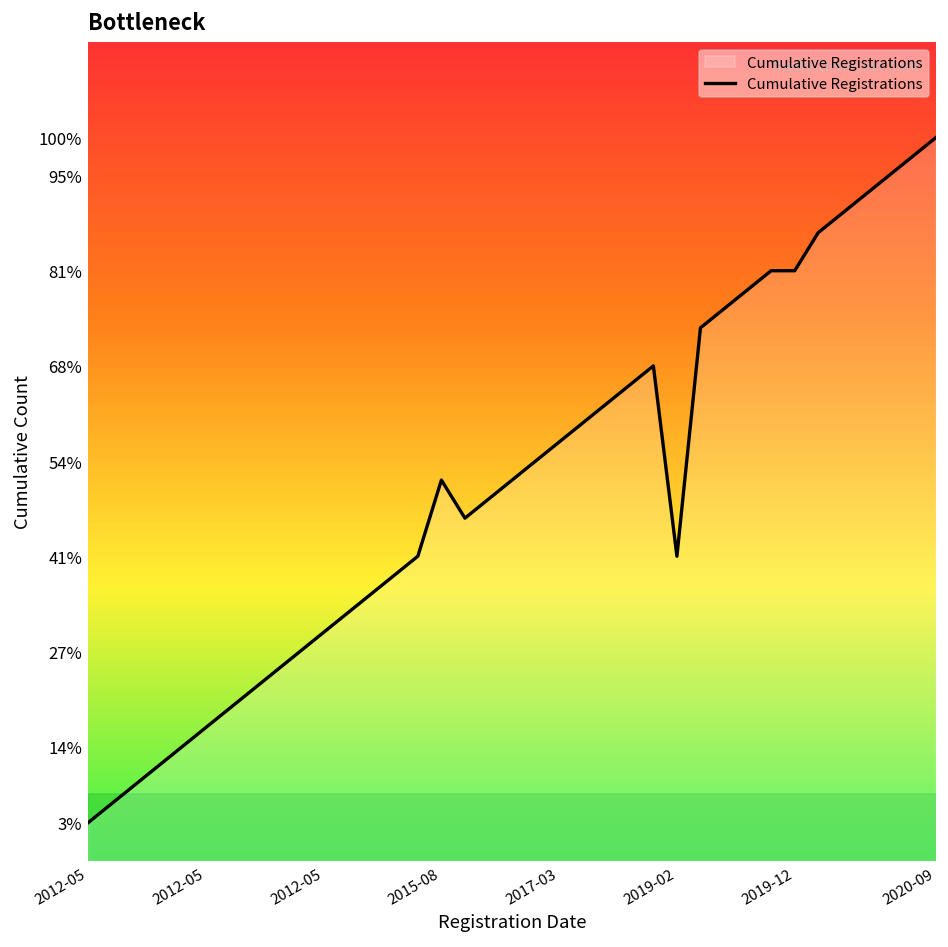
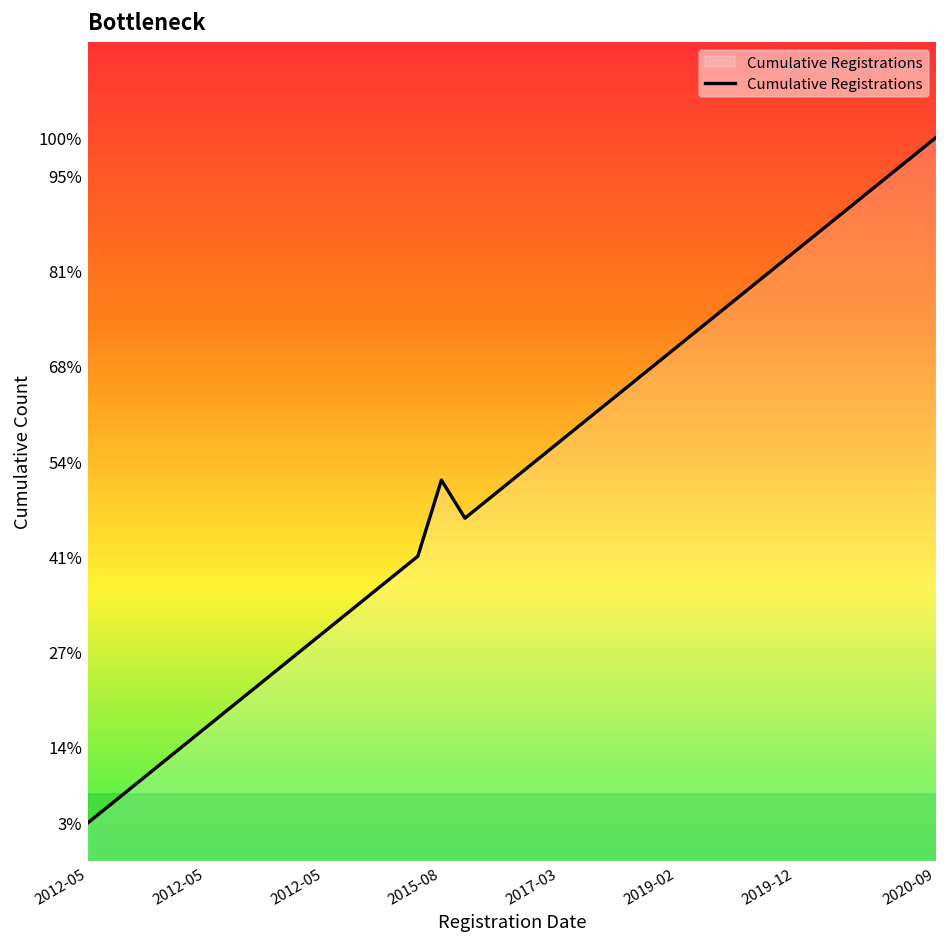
2019-02: 41% -> 70%
2019-12: 81% -> 84%
